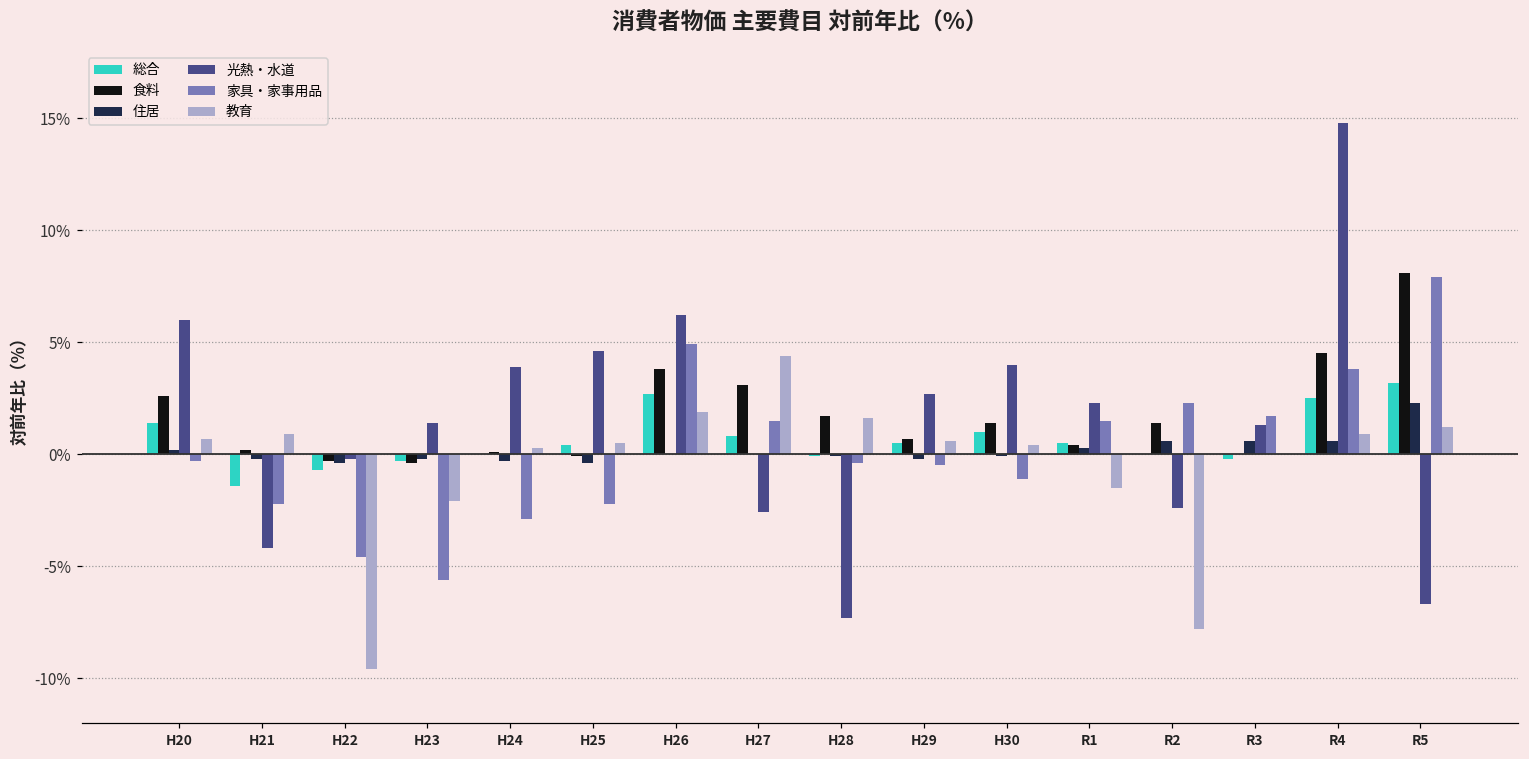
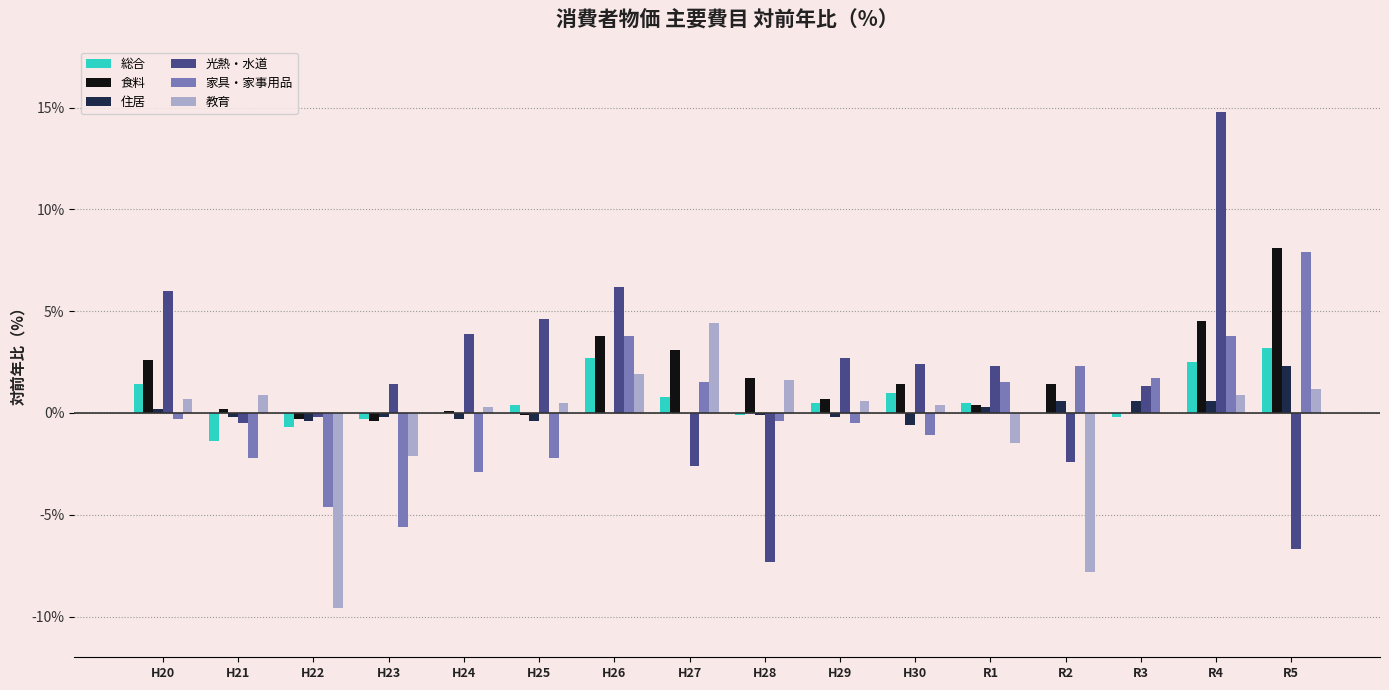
光熱・水道, H21: -4.2% -> -0.5%
家具・家事用品, H26: 4.9% -> 3.8%
住居, H30: -0.1% -> -0.6%
光熱・水道, H30: 4.0% -> 2.4%
